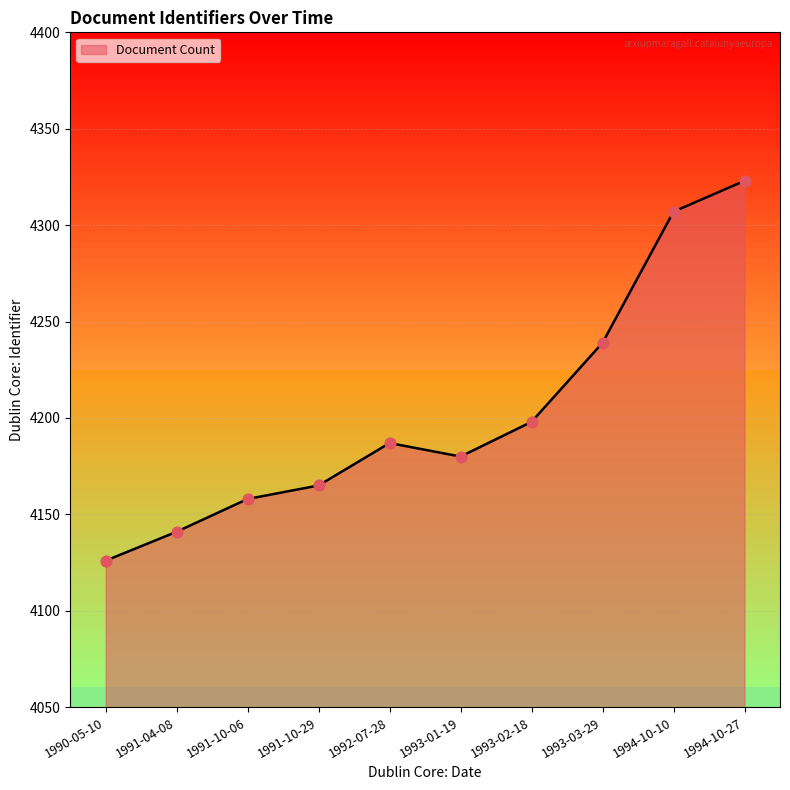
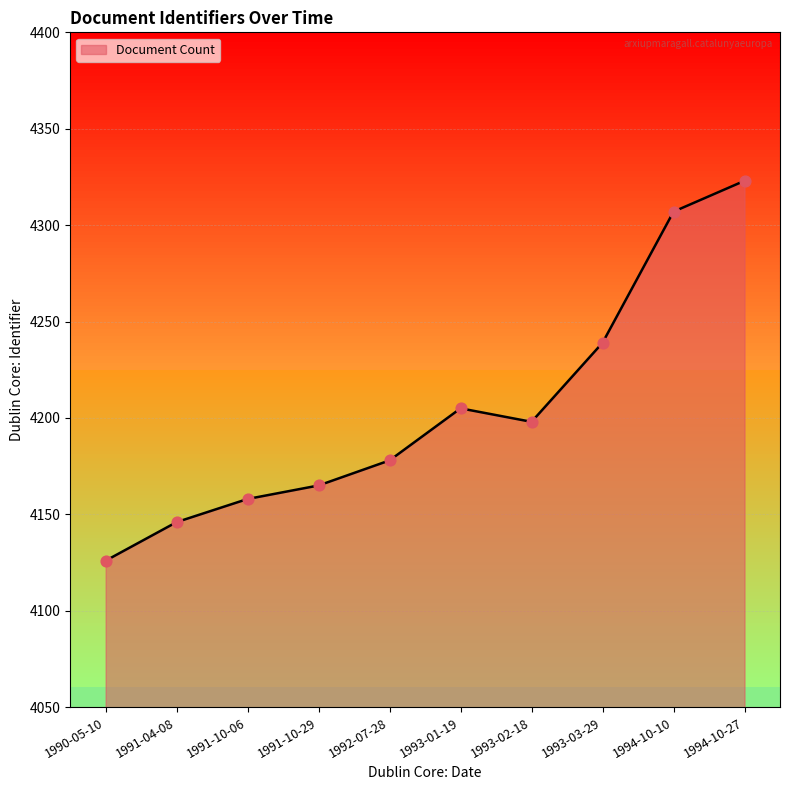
1991-04-08: 4141 -> 4146
1992-07-28: 4187 -> 4178
1993-01-19: 4180 -> 4205
